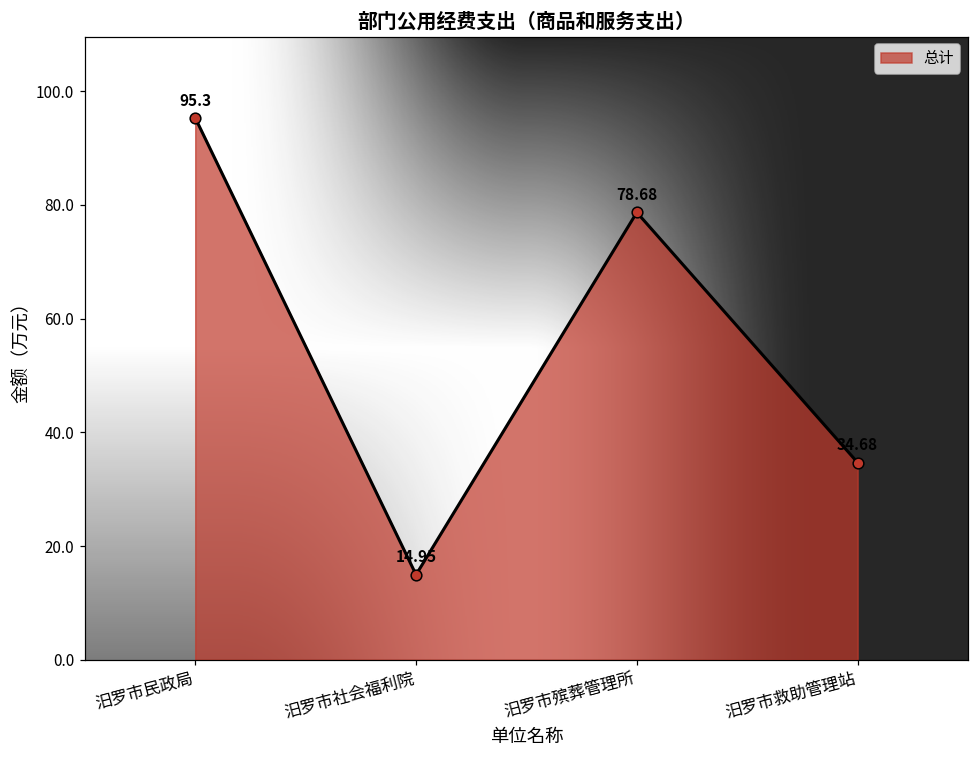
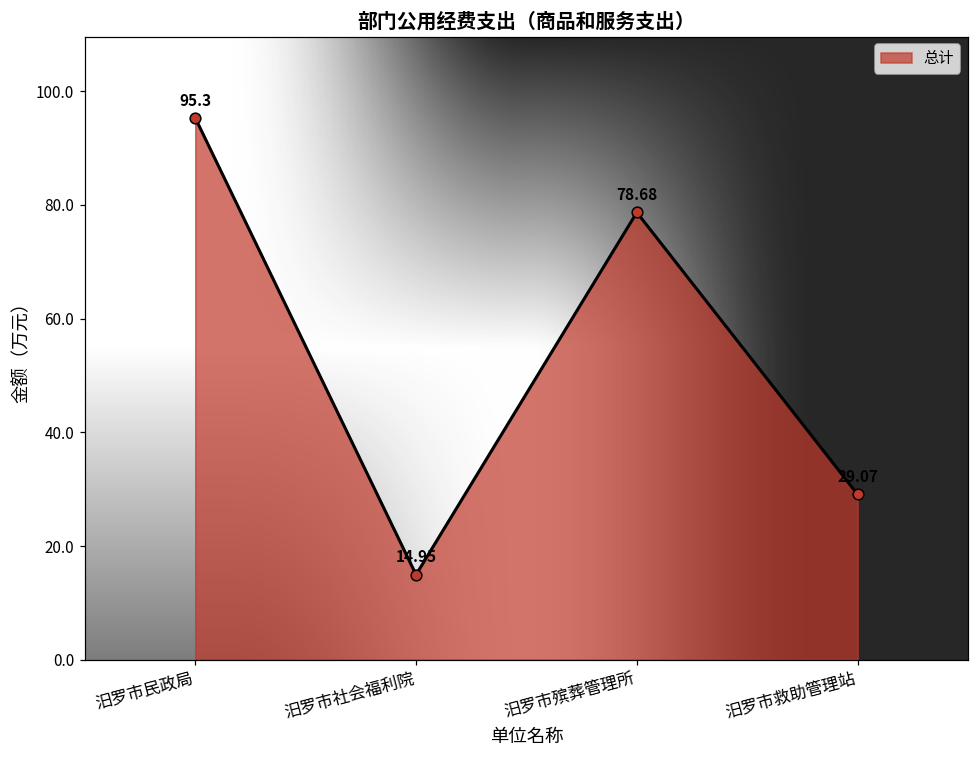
汨罗市救助管理站: 35 -> 29
